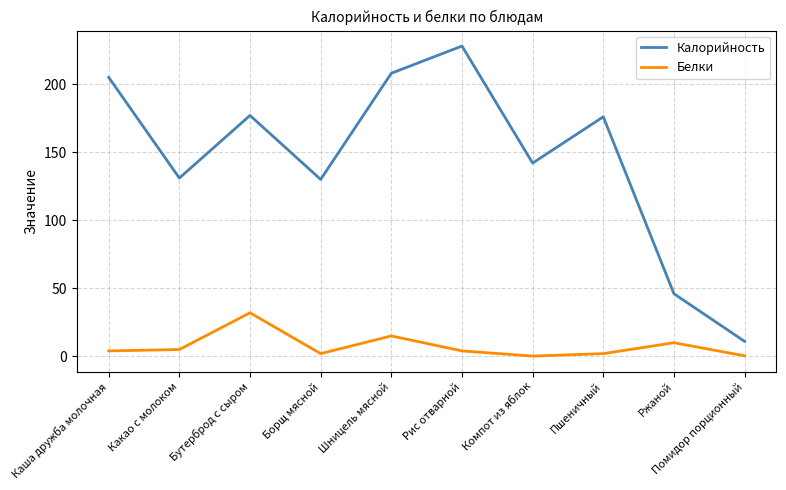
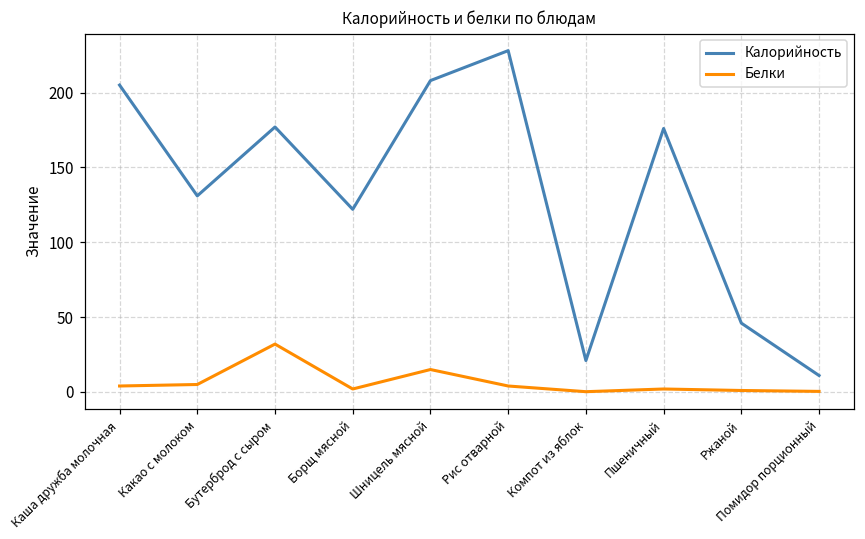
Калорийность, Борщ мясной: 130 -> 122
Калорийность, Компот из яблок: 142 -> 21
Белки, Ржаной: 10 -> 1
